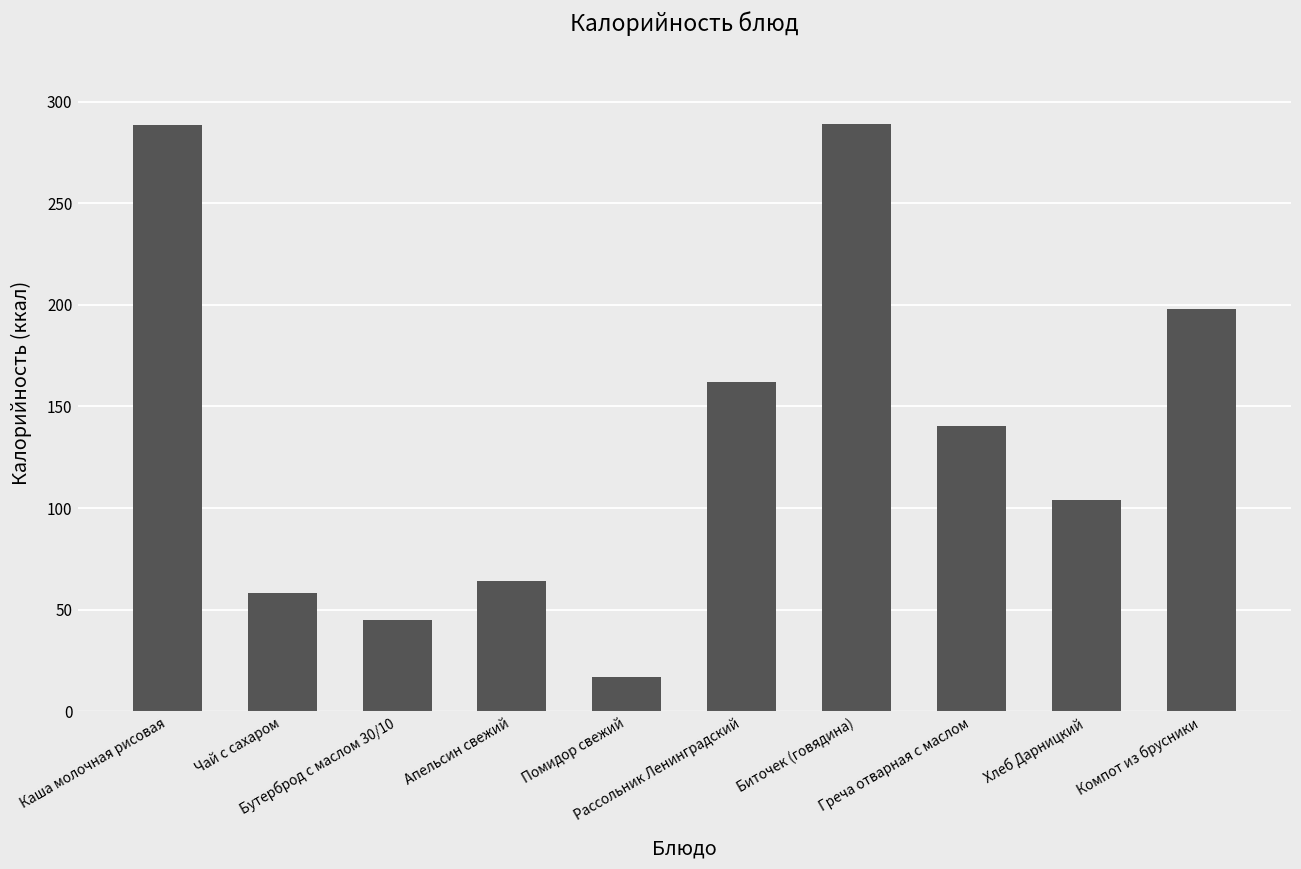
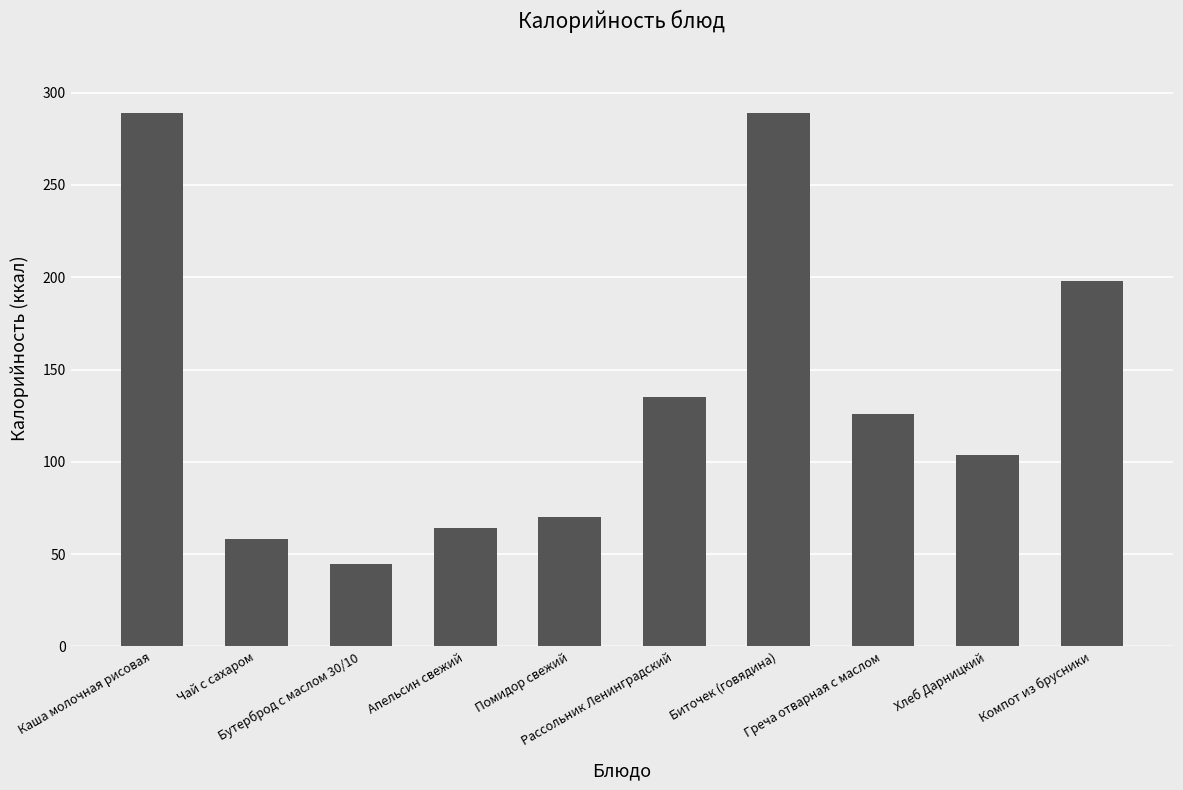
Помидор свежий: 17 -> 70
Рассольник Ленинградский: 162 -> 135
Греча отварная с маслом: 140 -> 126
